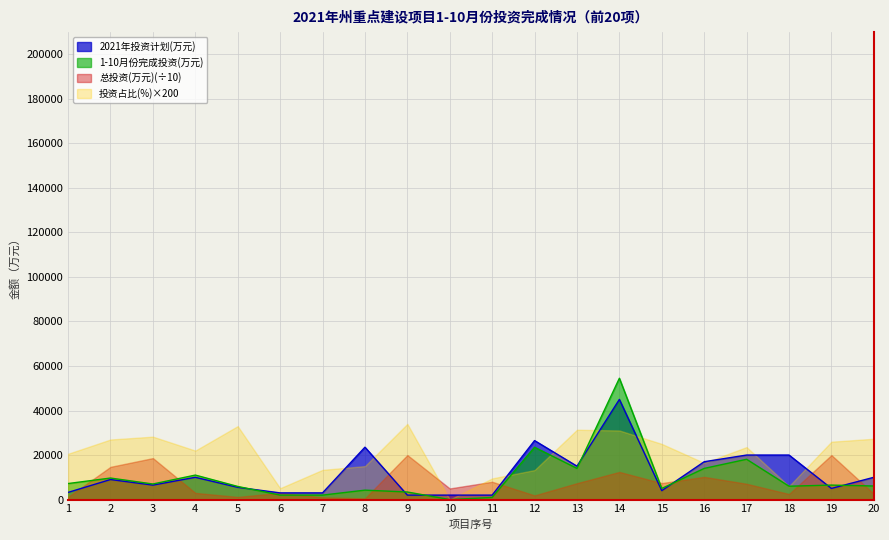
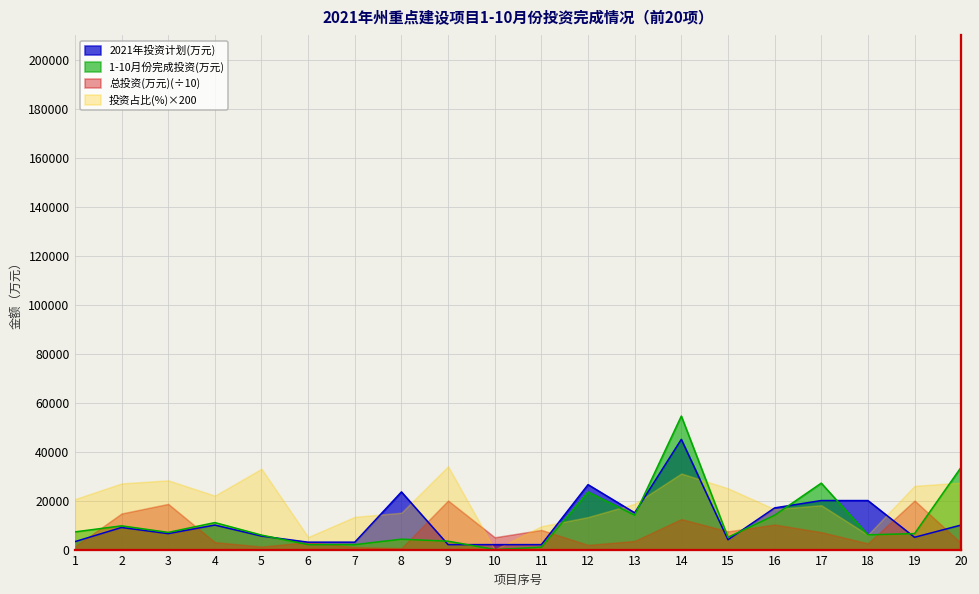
总投资(万元)(÷10), 13: 7000 -> 4000
投资占比(%)×200, 13: 31000 -> 19000
1-10月份完成投资(万元), 17: 18000 -> 27000
投资占比(%)×200, 17: 24000 -> 18000
1-10月份完成投资(万元), 20: 6000 -> 34000
